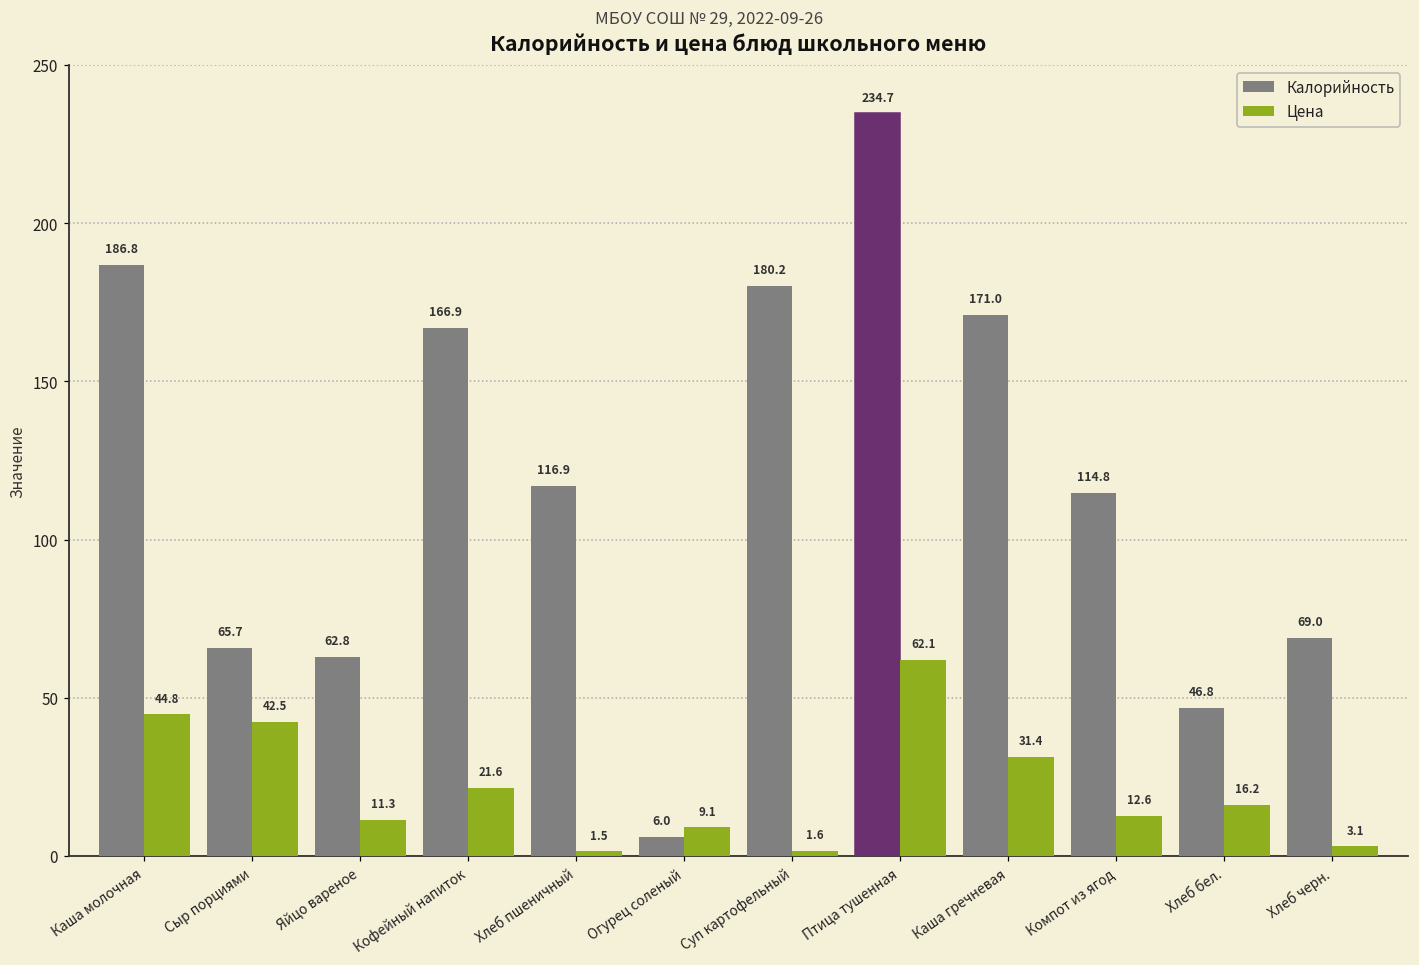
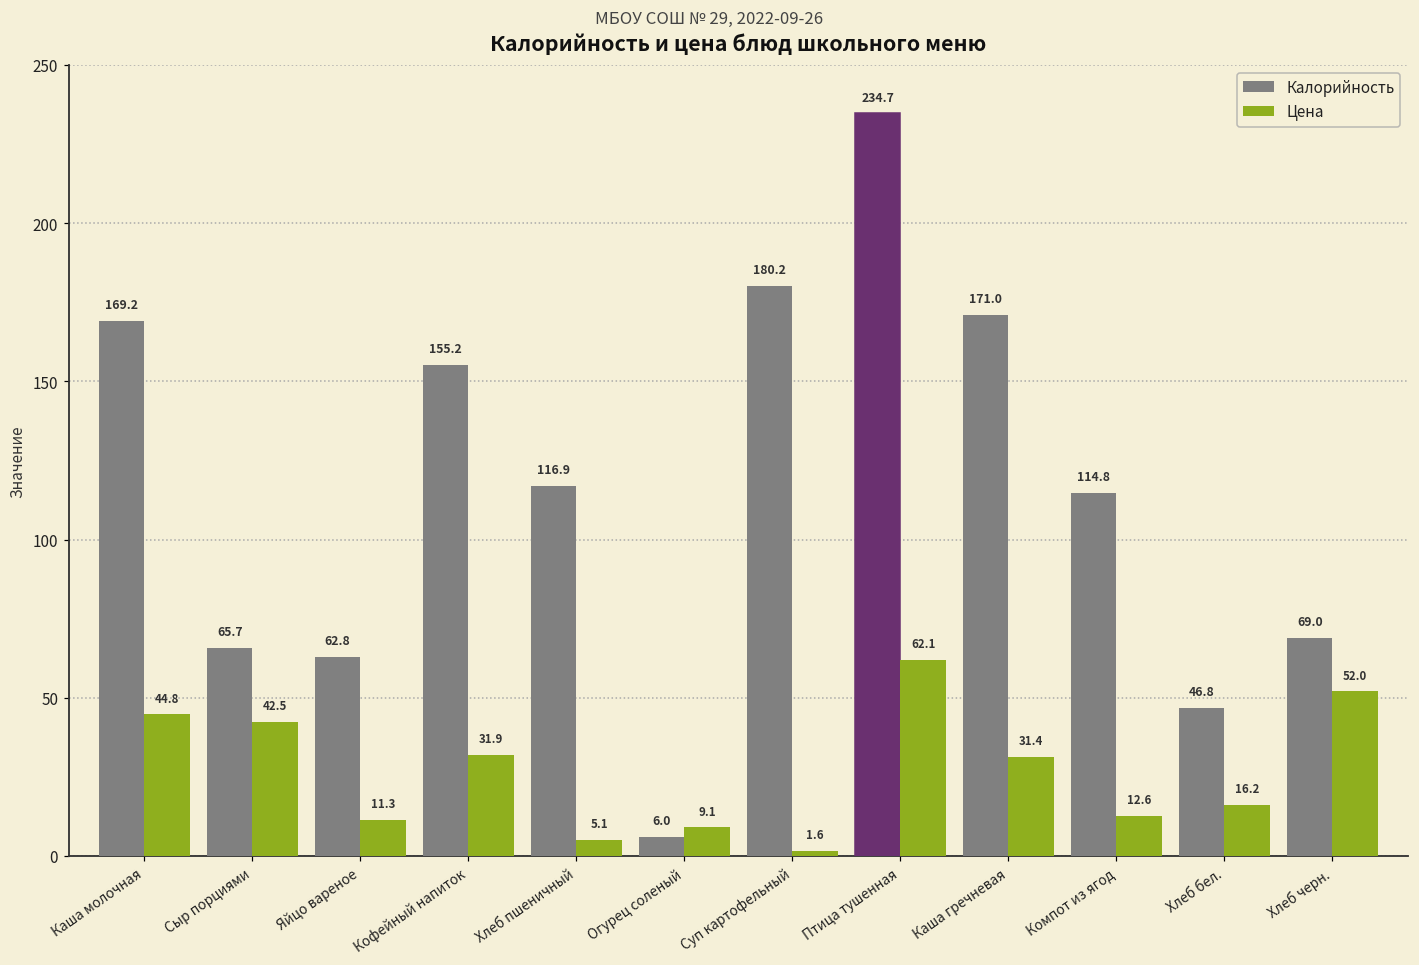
Калорийность, Каша молочная: 186.8 -> 169.2
Калорийность, Кофейный напиток: 166.9 -> 155.2
Цена, Кофейный напиток: 21.6 -> 31.9
Цена, Хлеб пшеничный: 1.5 -> 5.1
Цена, Хлеб черн.: 3.1 -> 52.0
